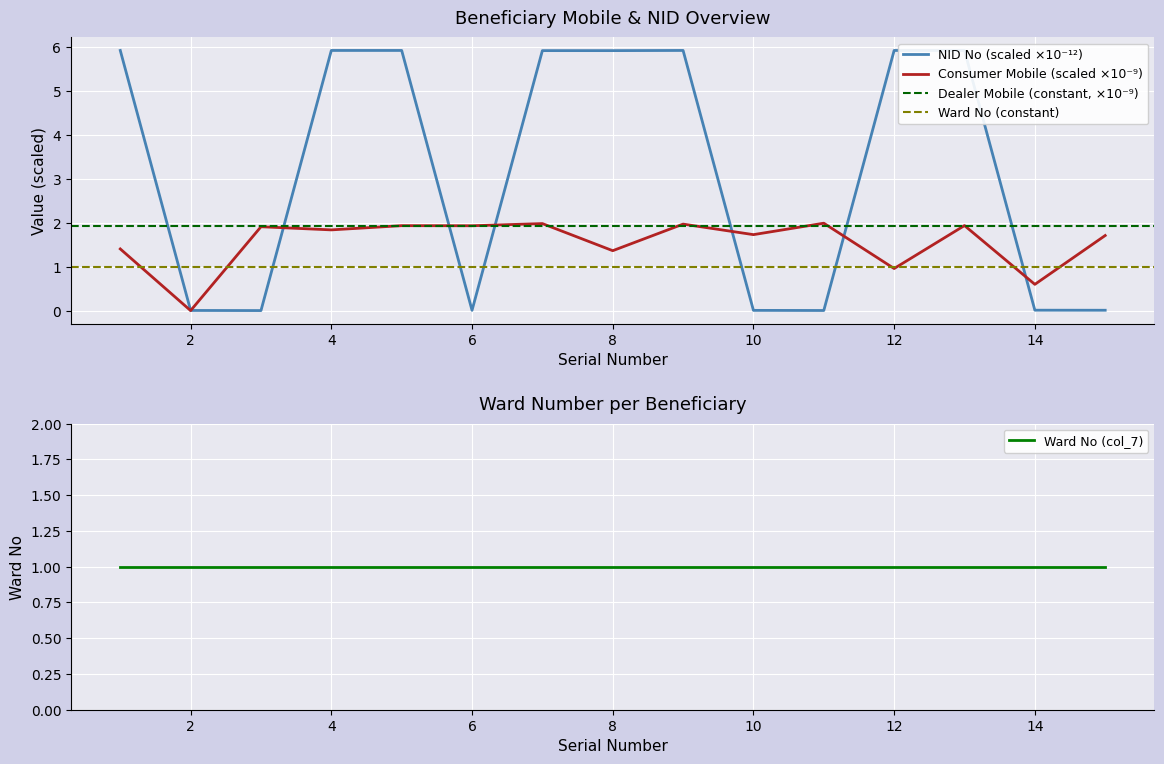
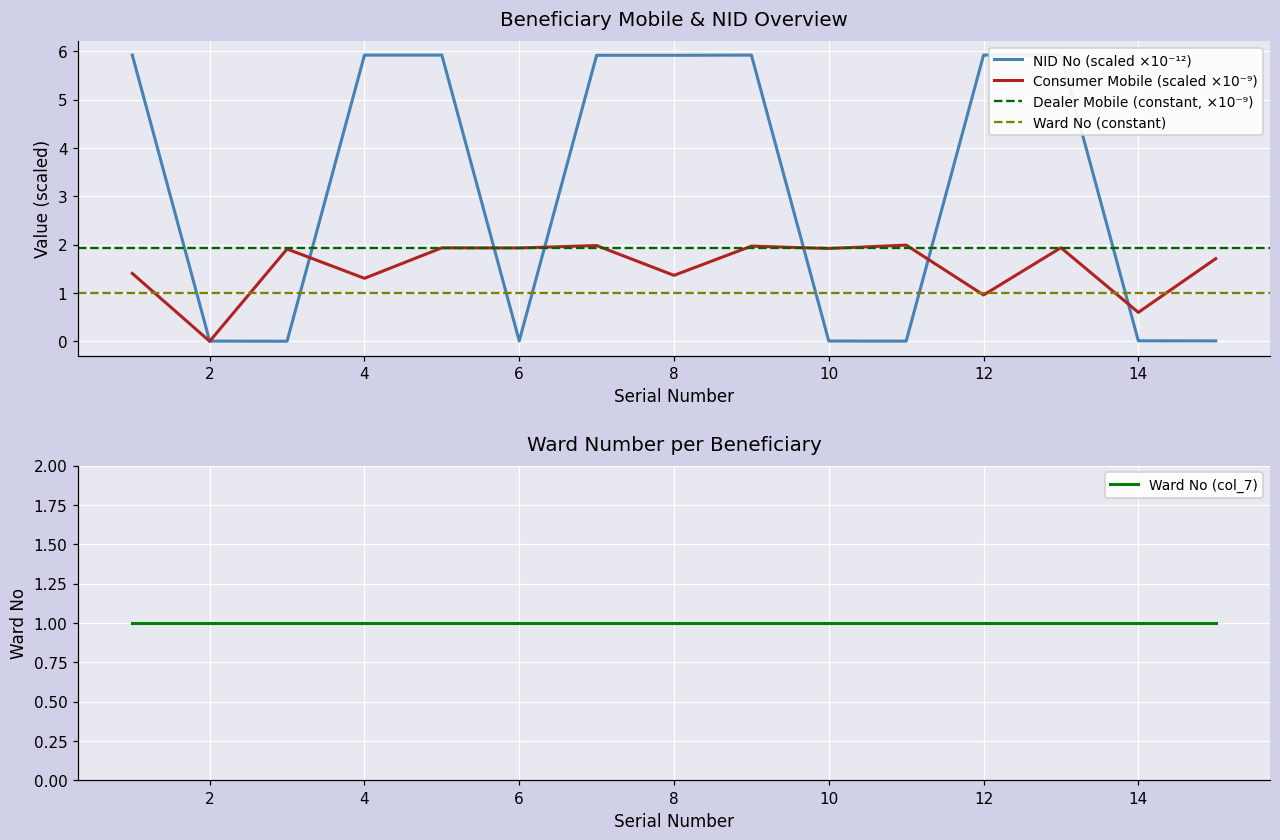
Beneficiary Mobile & NID Overview, Consumer Mobile (scaled ×10⁻⁹), 4: 1.8 -> 1.3
Beneficiary Mobile & NID Overview, Consumer Mobile (scaled ×10⁻⁹), 10: 1.7 -> 1.9
